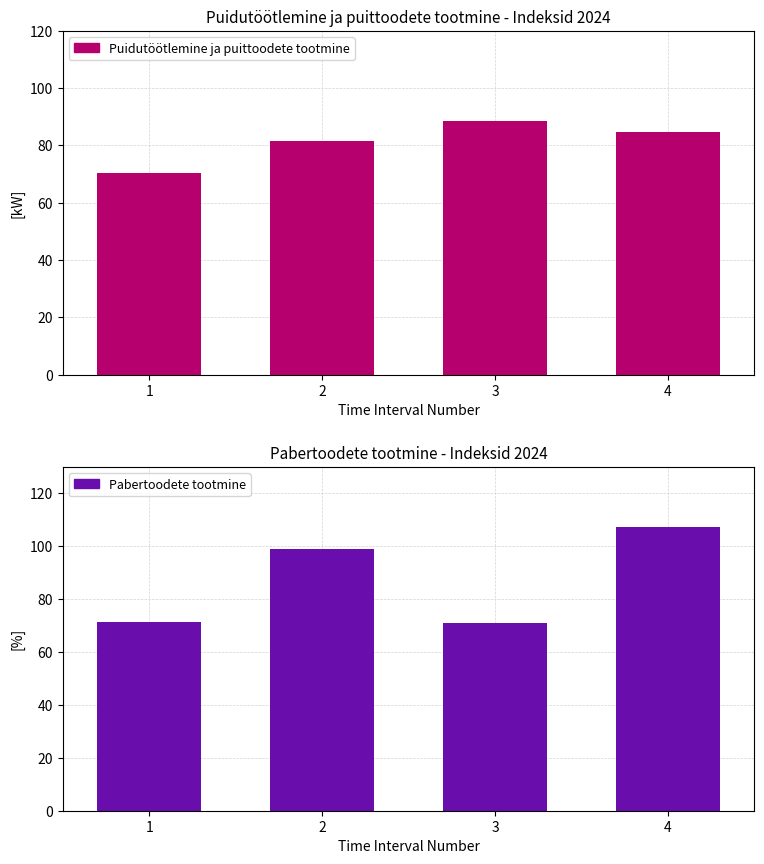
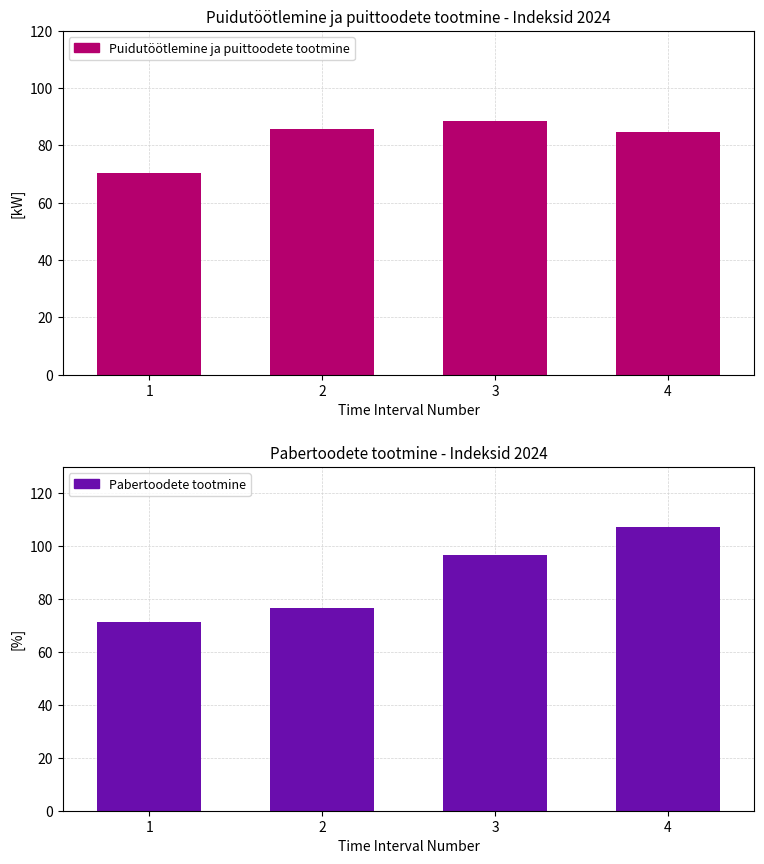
Puidutöötlemine ja puittoodete tootmine - Indeksid 2024, 2: 82 -> 86
Pabertoodete tootmine - Indeksid 2024, 2: 99 -> 77
Pabertoodete tootmine - Indeksid 2024, 3: 71 -> 97
